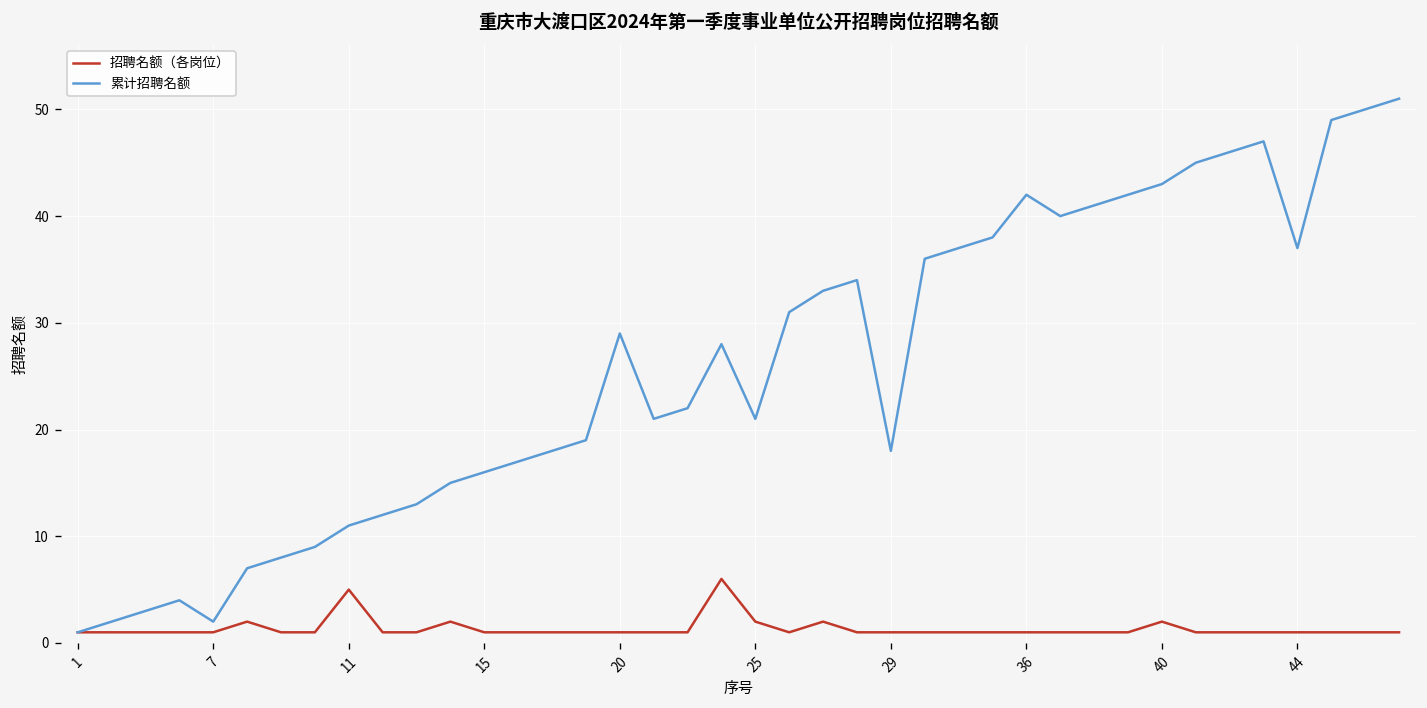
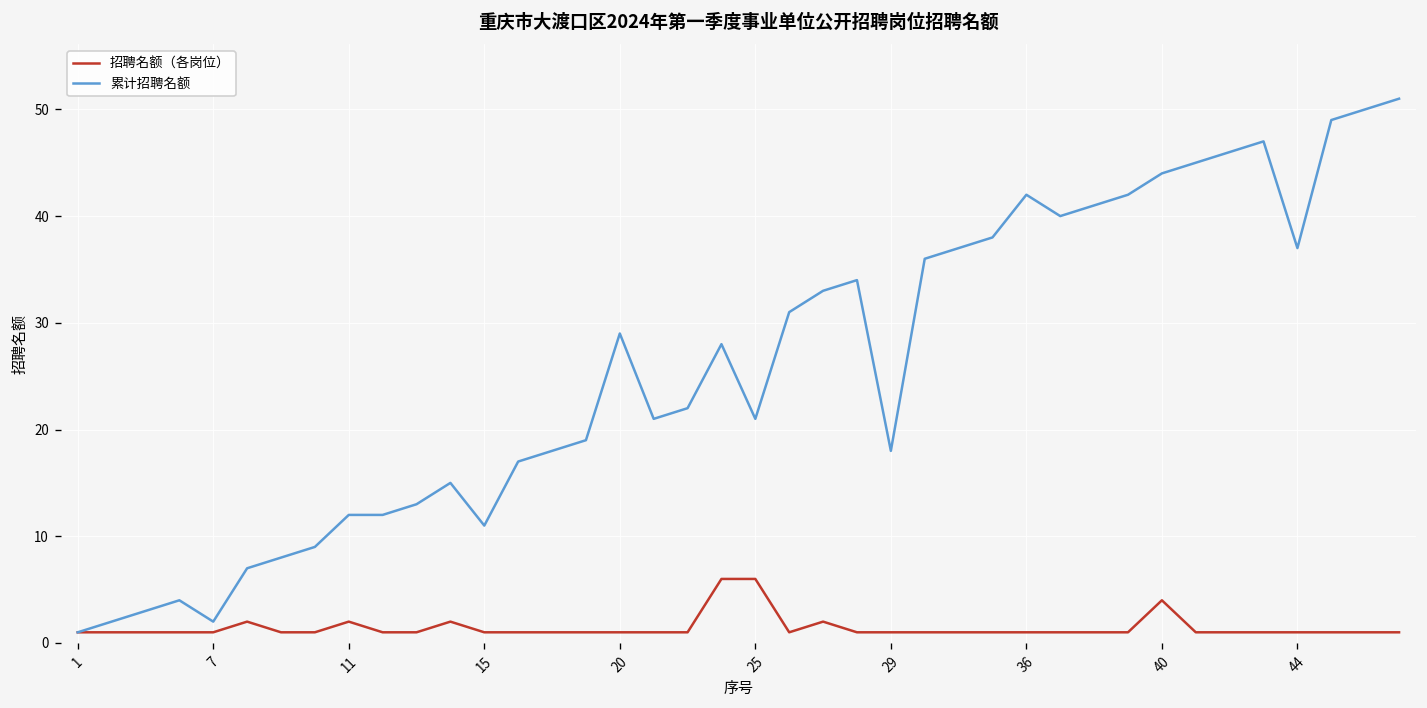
招聘名额（各岗位）, 11: 5 -> 2
累计招聘名额, 11: 11 -> 12
累计招聘名额, 15: 16 -> 11
招聘名额（各岗位）, 25: 2 -> 6
招聘名额（各岗位）, 40: 2 -> 4
累计招聘名额, 40: 43 -> 44
